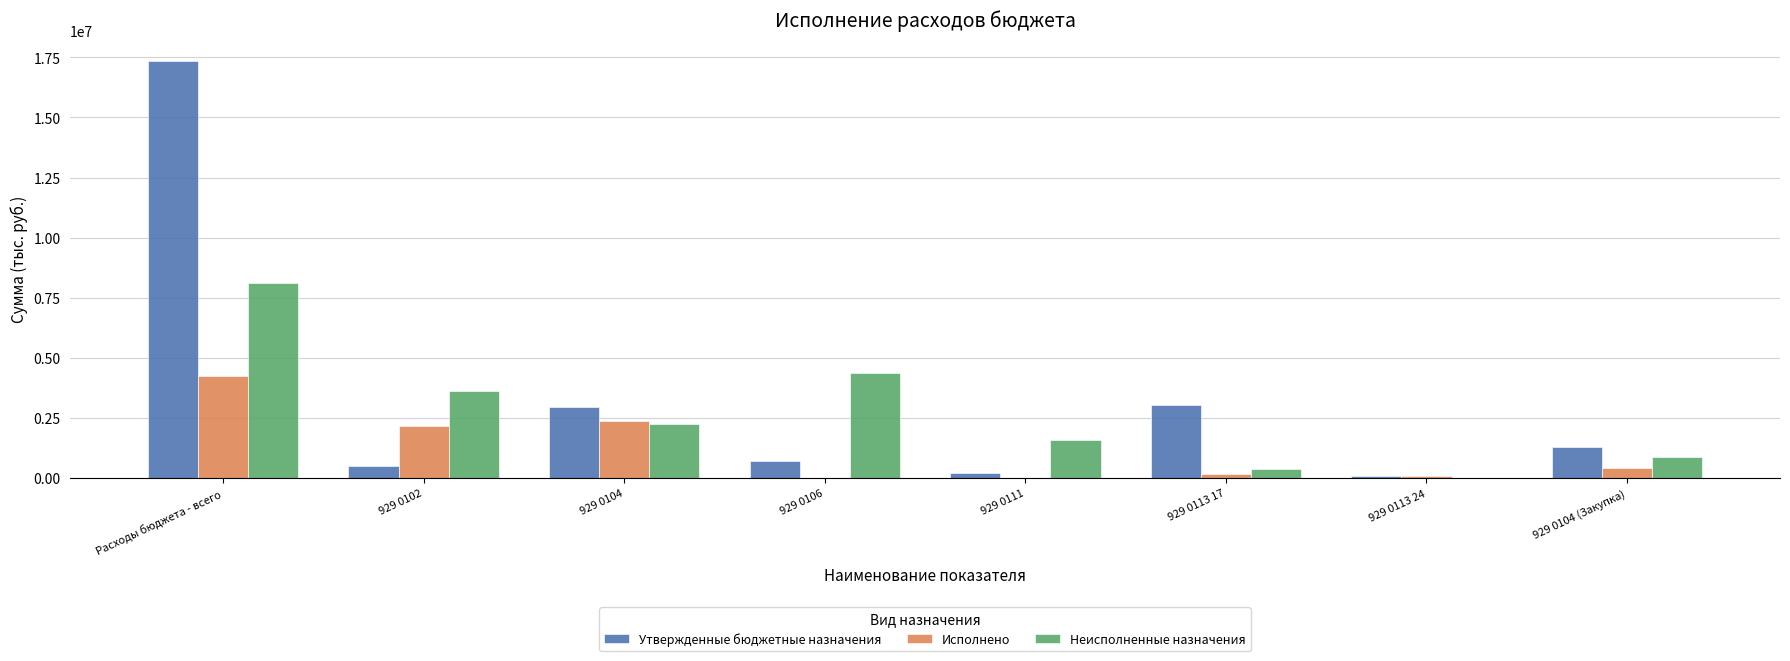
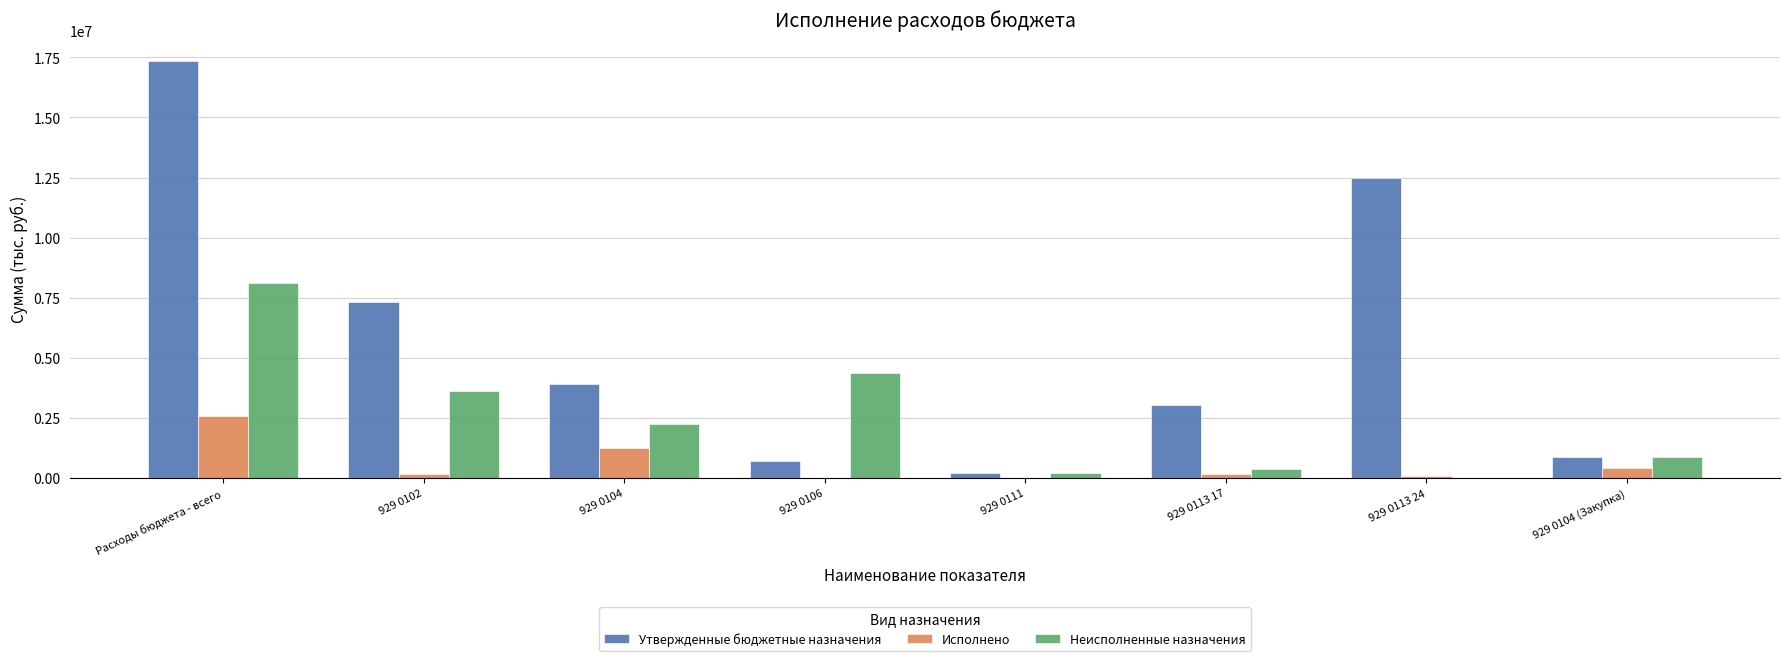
Исполнено, Расходы бюджета - всего: 4200000 -> 2600000
Утвержденные бюджетные назначения, 929 0102: 500000 -> 7300000
Исполнено, 929 0102: 2200000 -> 200000
Утвержденные бюджетные назначения, 929 0104: 2900000 -> 3900000
Исполнено, 929 0104: 2400000 -> 1300000
Неисполненные назначения, 929 0111: 1600000 -> 200000
Утвержденные бюджетные назначения, 929 0113 24: 100000 -> 12500000
Утвержденные бюджетные назначения, 929 0104 (Закупка): 1300000 -> 900000
